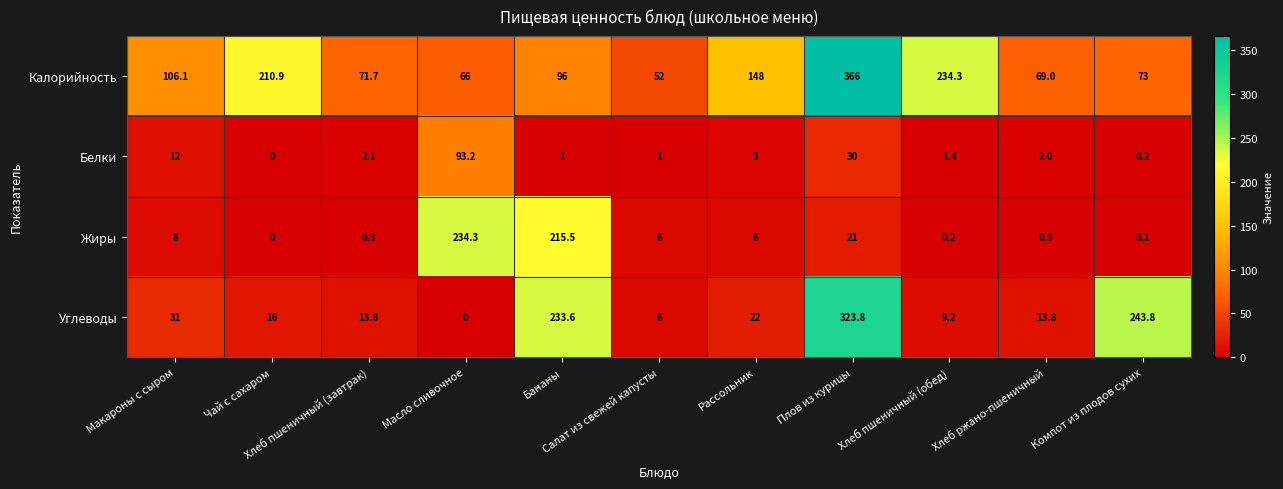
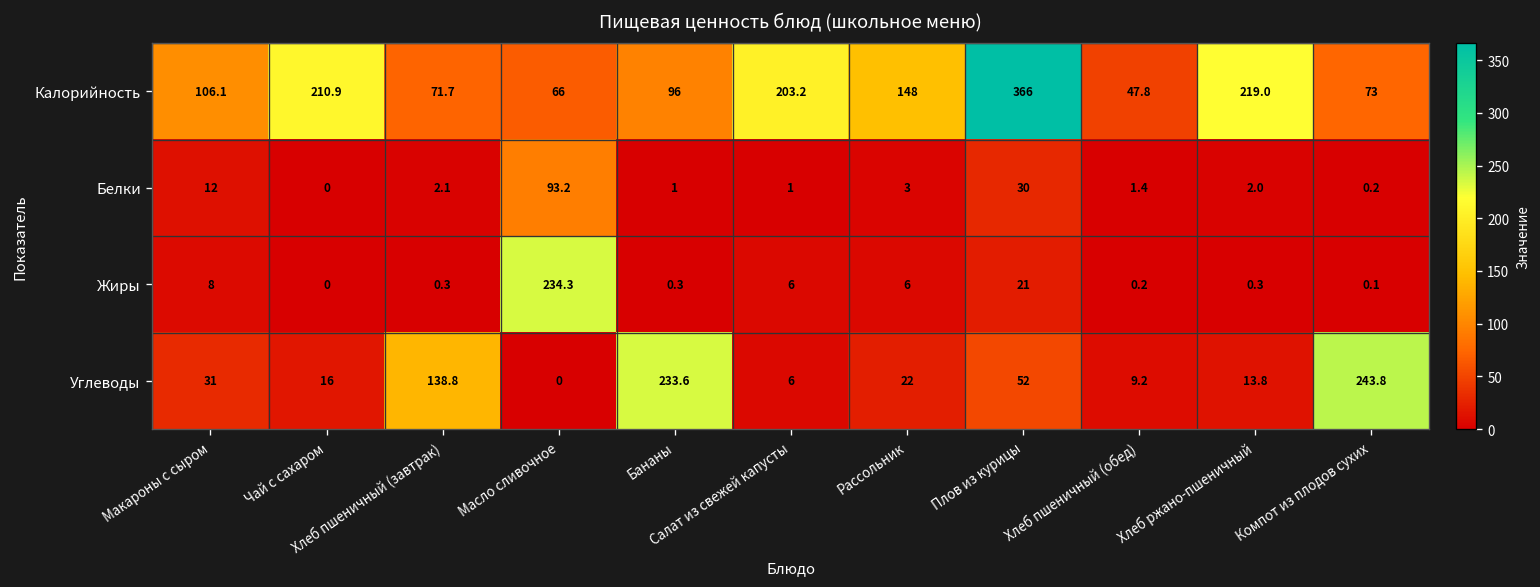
Калорийность, Салат из свежей капусты: 52 -> 203.2
Калорийность, Хлеб пшеничный (обед): 234.3 -> 47.8
Калорийность, Хлеб ржано-пшеничный: 69.0 -> 219.0
Жиры, Бананы: 215.5 -> 0.3
Углеводы, Хлеб пшеничный (завтрак): 13.8 -> 138.8
Углеводы, Плов из курицы: 323.8 -> 52
